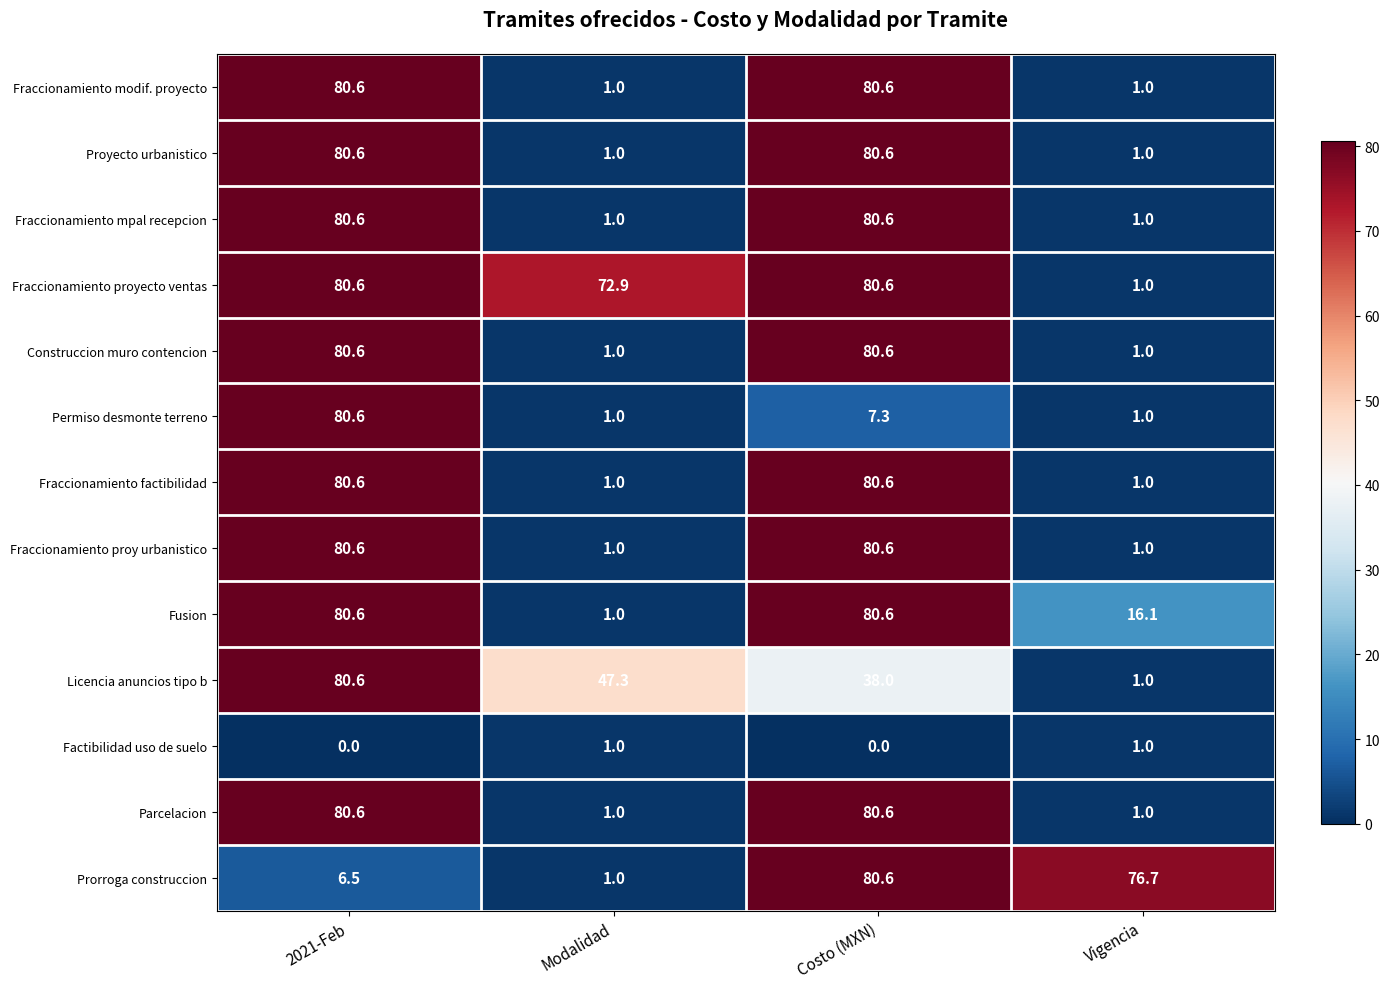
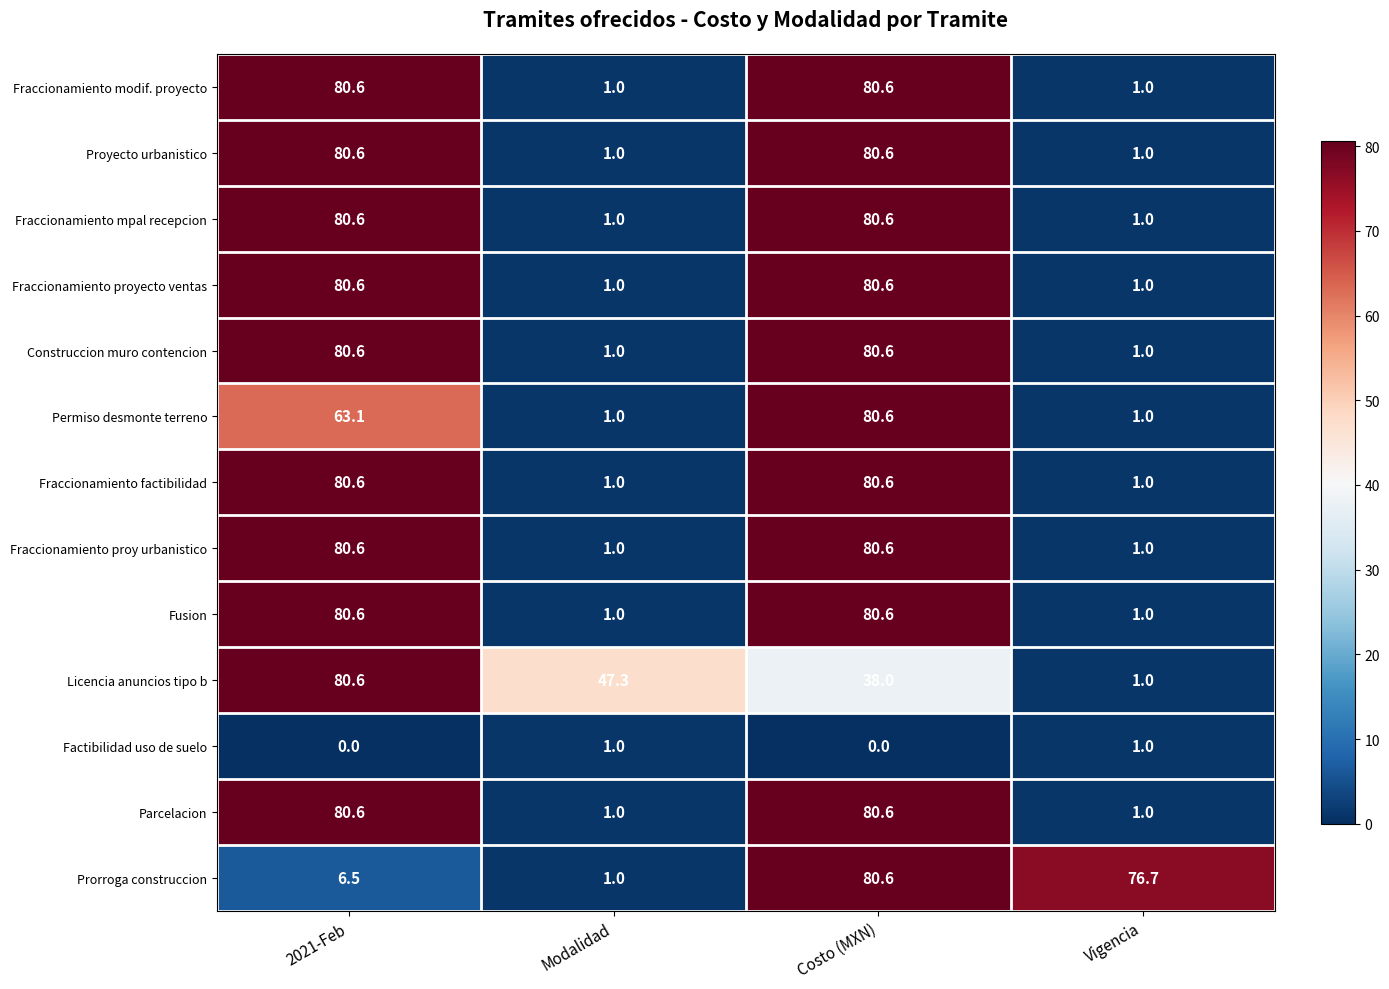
Fraccionamiento proyecto ventas, Modalidad: 72.9 -> 1.0
Permiso desmonte terreno, 2021-Feb: 80.6 -> 63.1
Permiso desmonte terreno, Costo (MXN): 7.3 -> 80.6
Fusion, Vigencia: 16.1 -> 1.0
